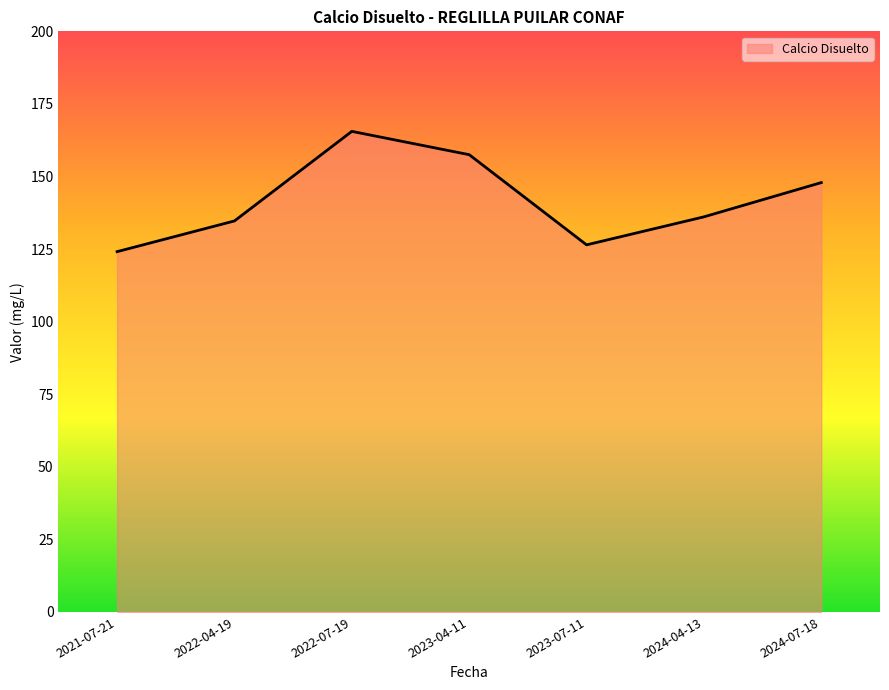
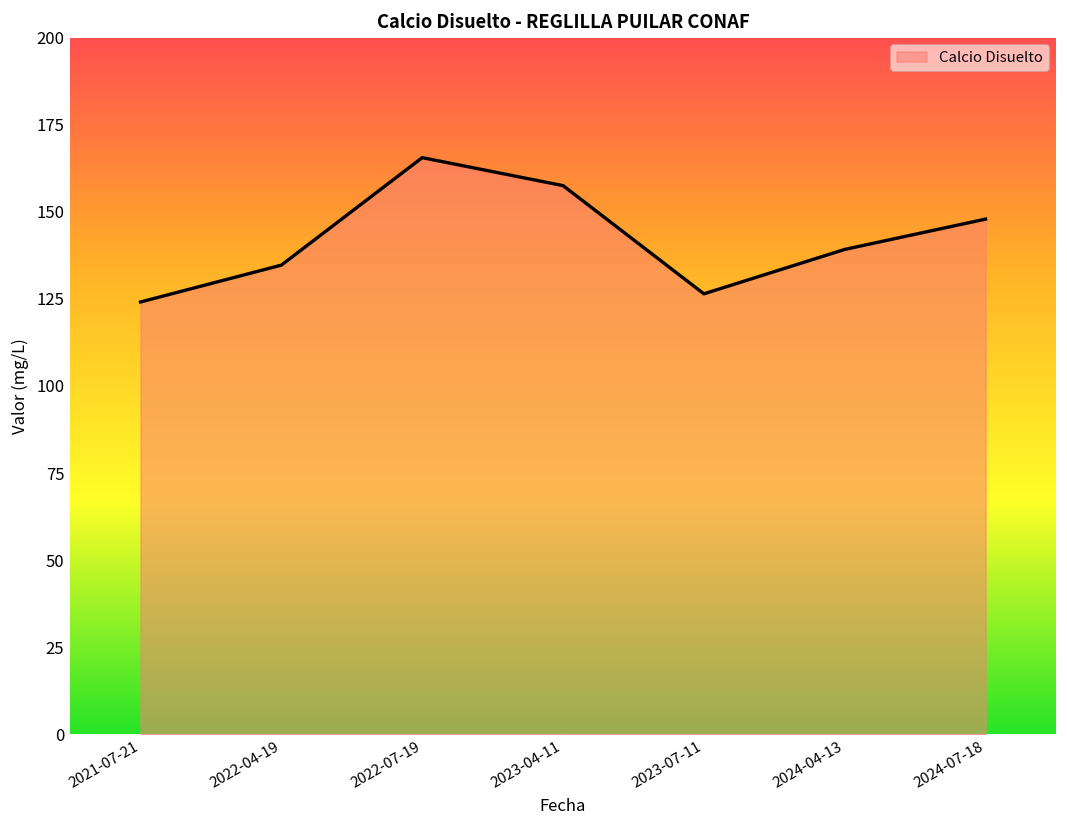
2024-04-13: 136 -> 139
